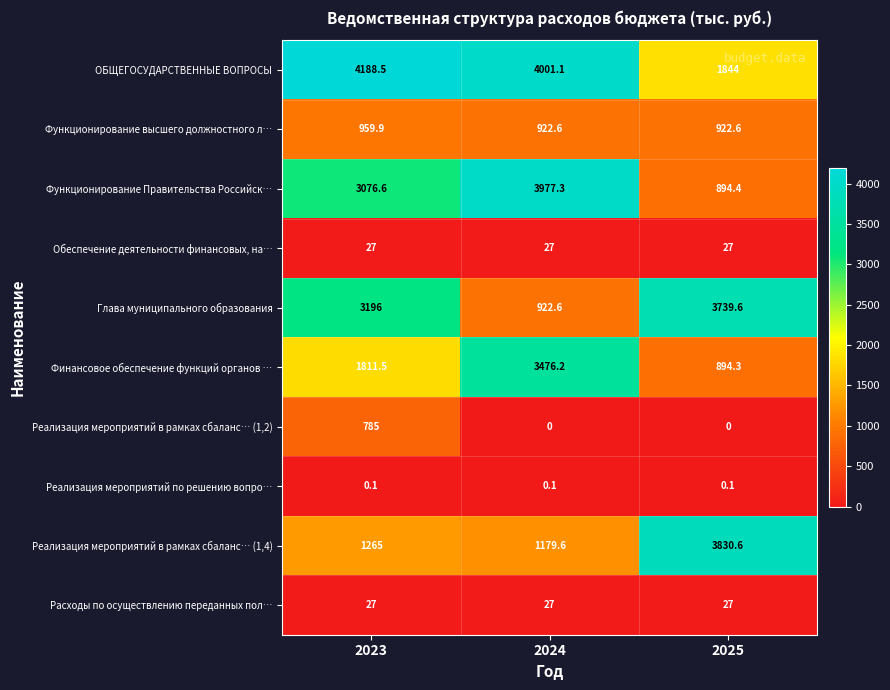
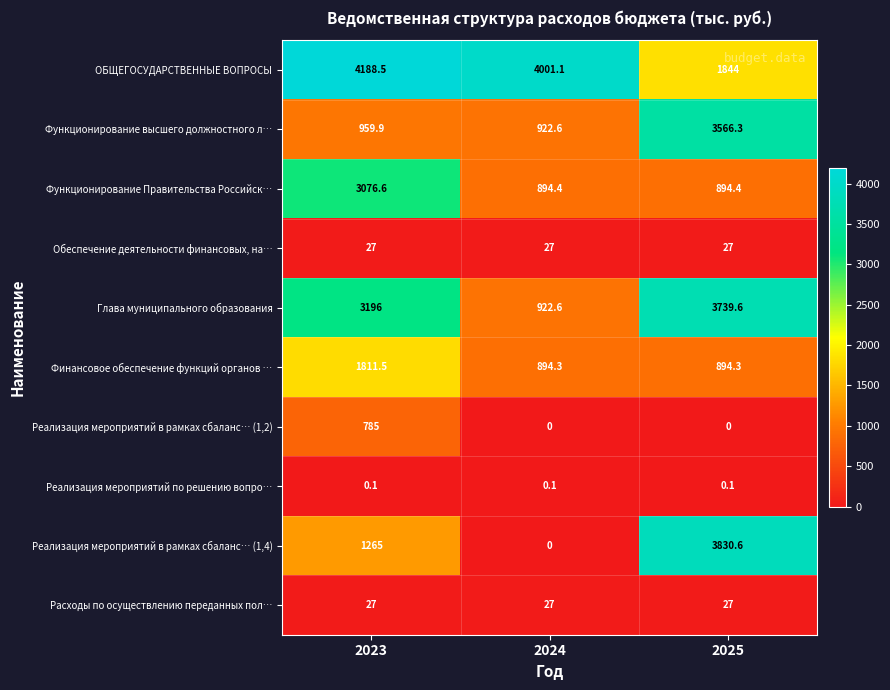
Функционирование высшего должностного л…, 2025: 922.6 -> 3566.3
Функционирование Правительства Российск…, 2024: 3977.3 -> 894.4
Финансовое обеспечение функций органов …, 2024: 3476.2 -> 894.3
Реализация мероприятий в рамках сбаланс… (1,4), 2024: 1179.6 -> 0
